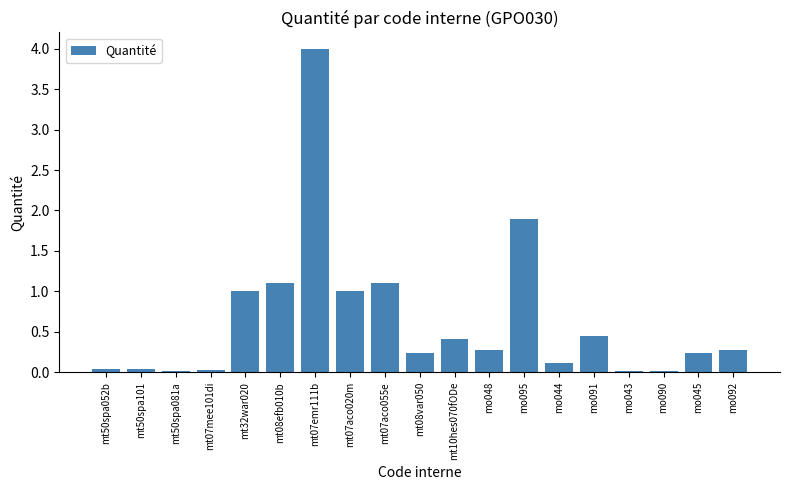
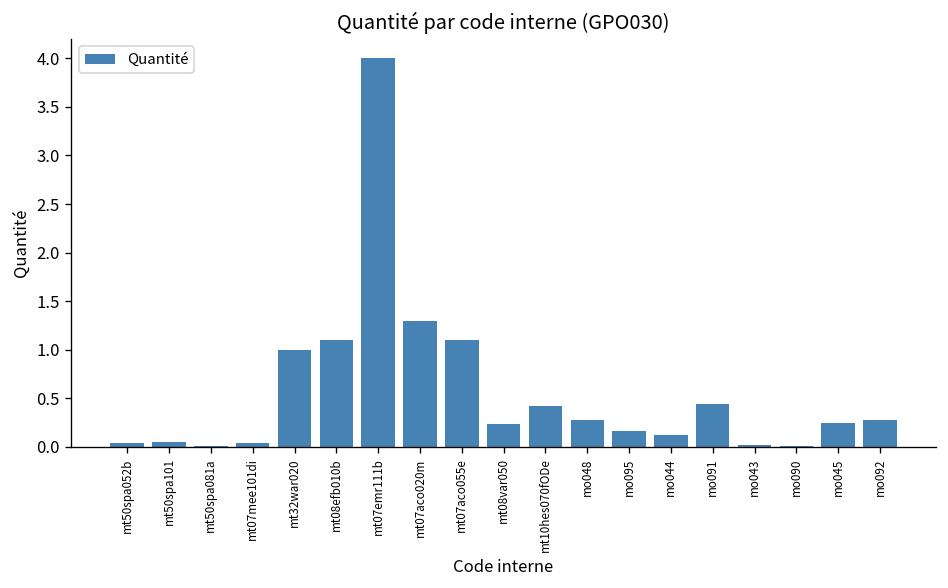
mt07aco020m: 1.0 -> 1.3
mo095: 1.9 -> 0.2
